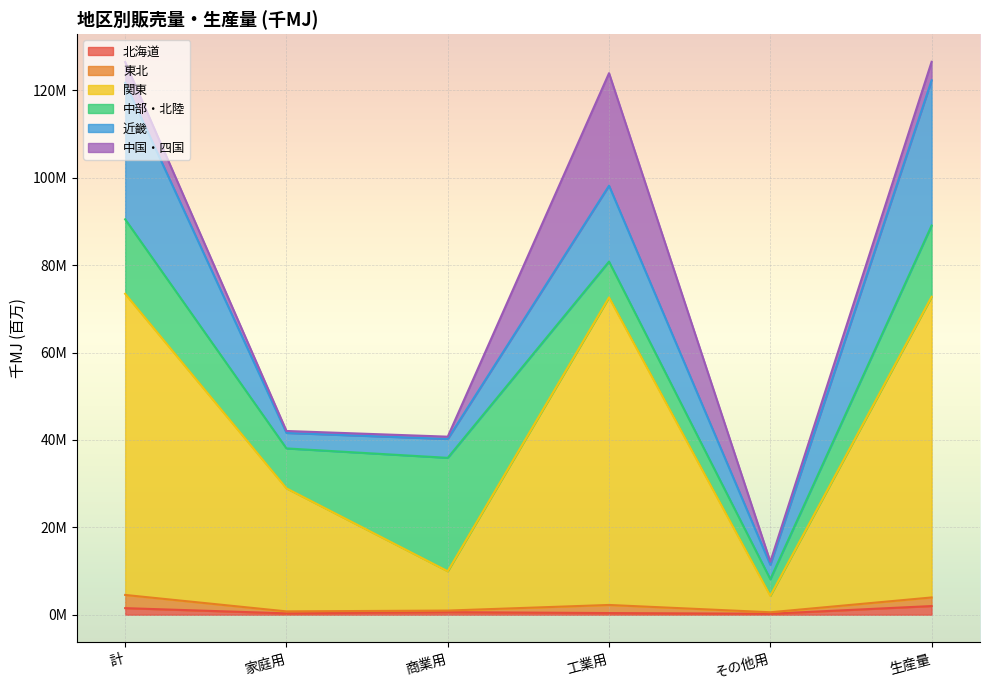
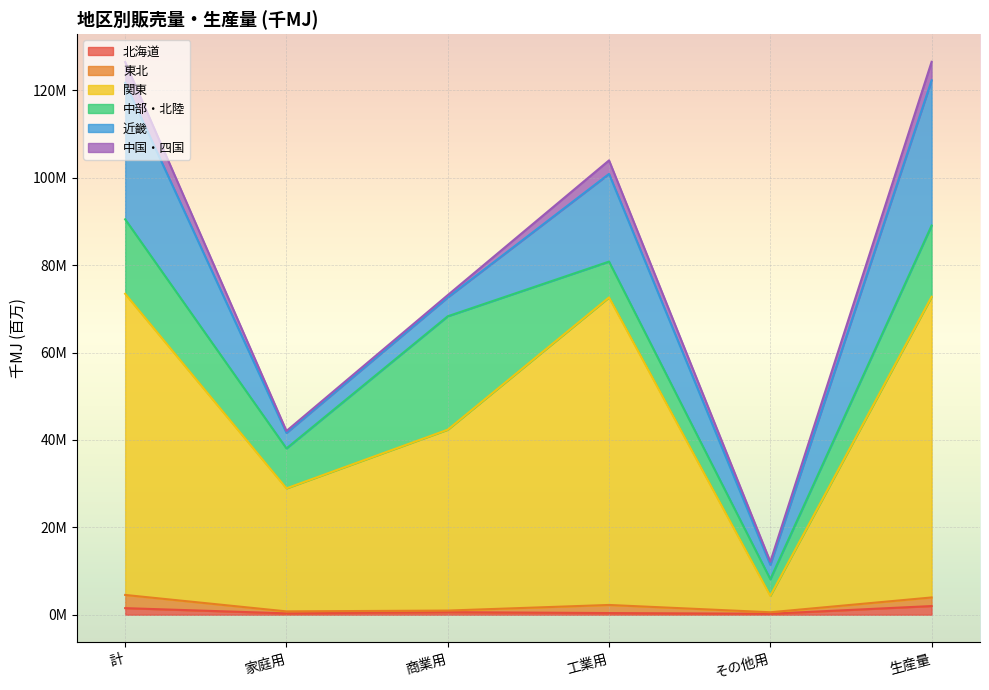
関東, 商業用: 9000000 -> 41000000
近畿, 工業用: 17000000 -> 20000000
中国・四国, 工業用: 26000000 -> 3000000
